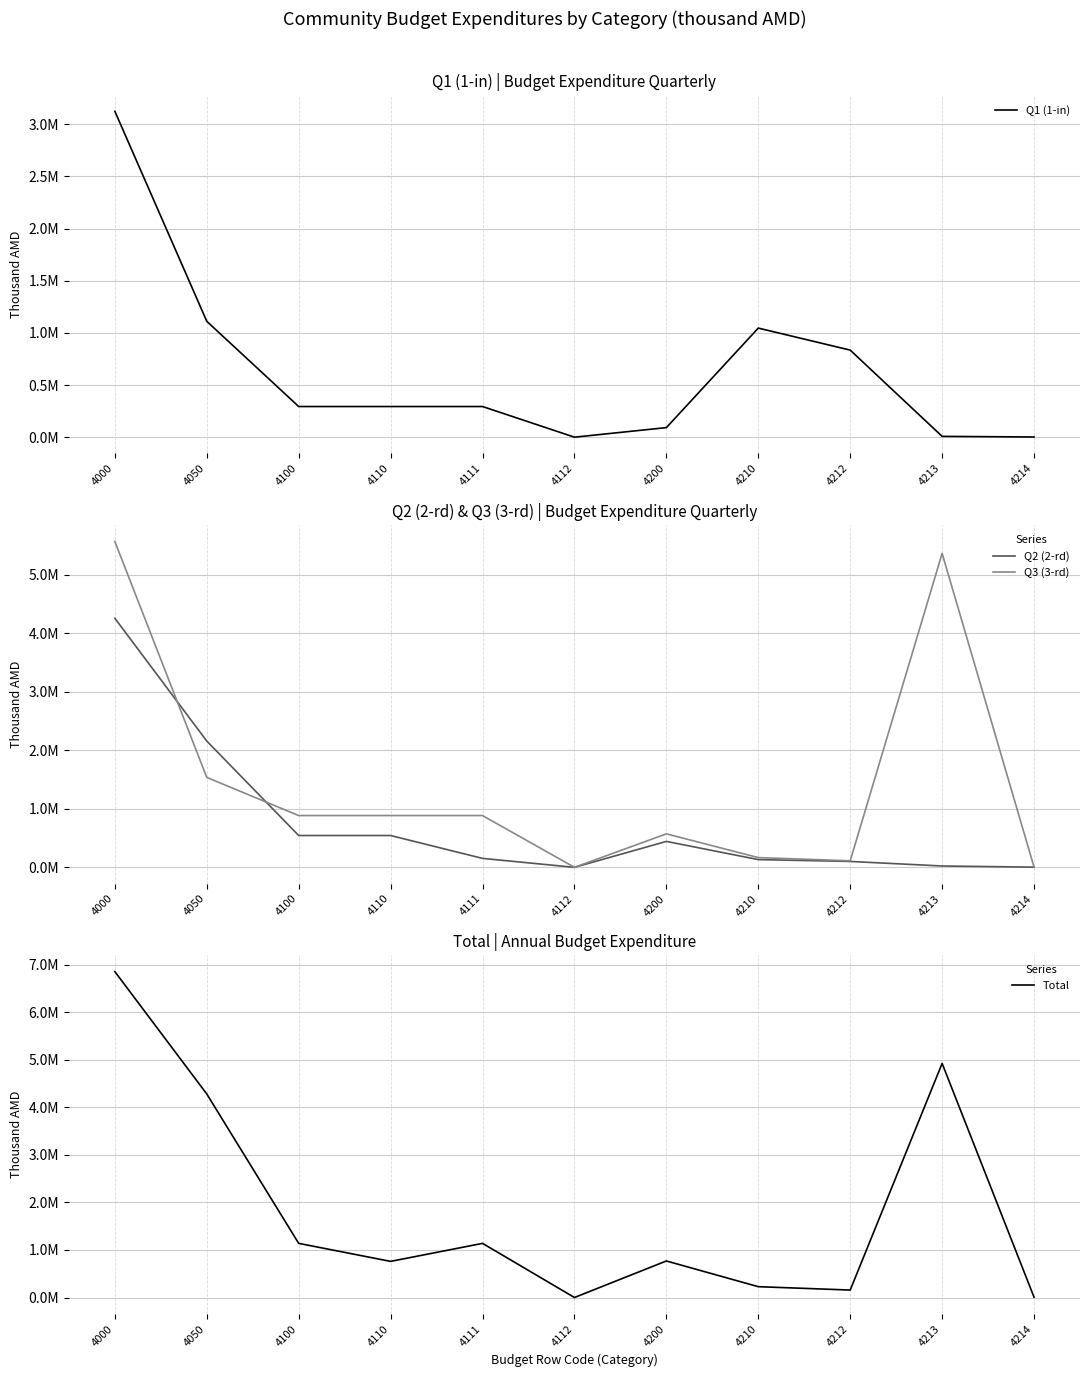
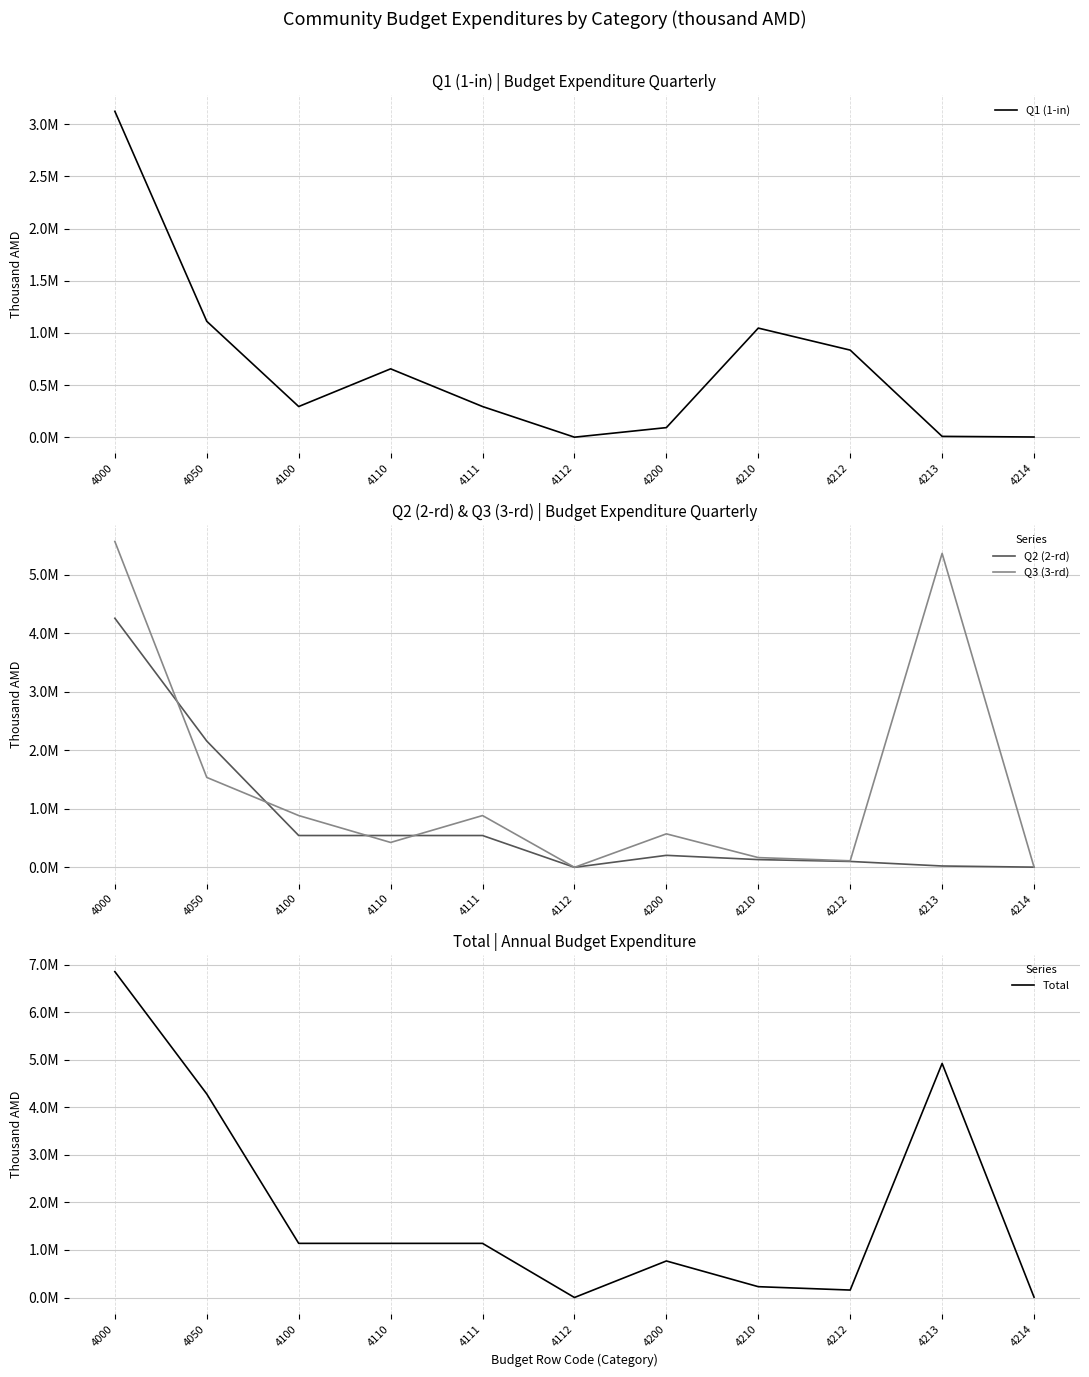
Q1 (1-in) | Budget Expenditure Quarterly, 4110: 290000 -> 660000
Q2 (2-rd) & Q3 (3-rd) | Budget Expenditure Quarterly, Q3 (3-rd), 4110: 900000 -> 400000
Q2 (2-rd) & Q3 (3-rd) | Budget Expenditure Quarterly, Q2 (2-rd), 4111: 200000 -> 500000
Q2 (2-rd) & Q3 (3-rd) | Budget Expenditure Quarterly, Q2 (2-rd), 4200: 400000 -> 200000
Total | Annual Budget Expenditure, 4110: 800000 -> 1100000
